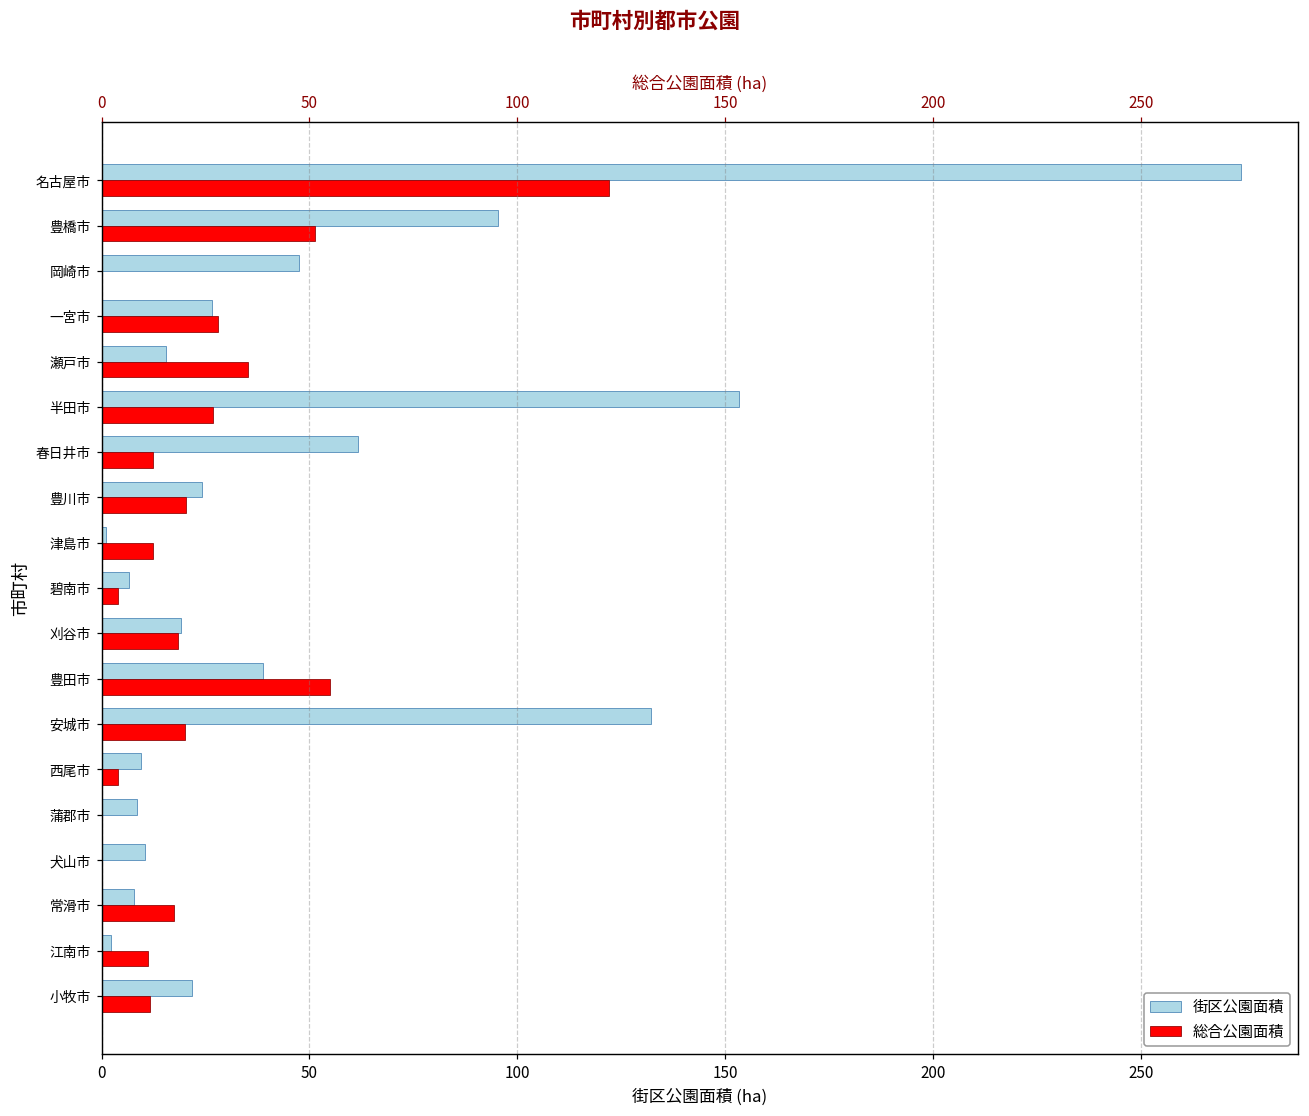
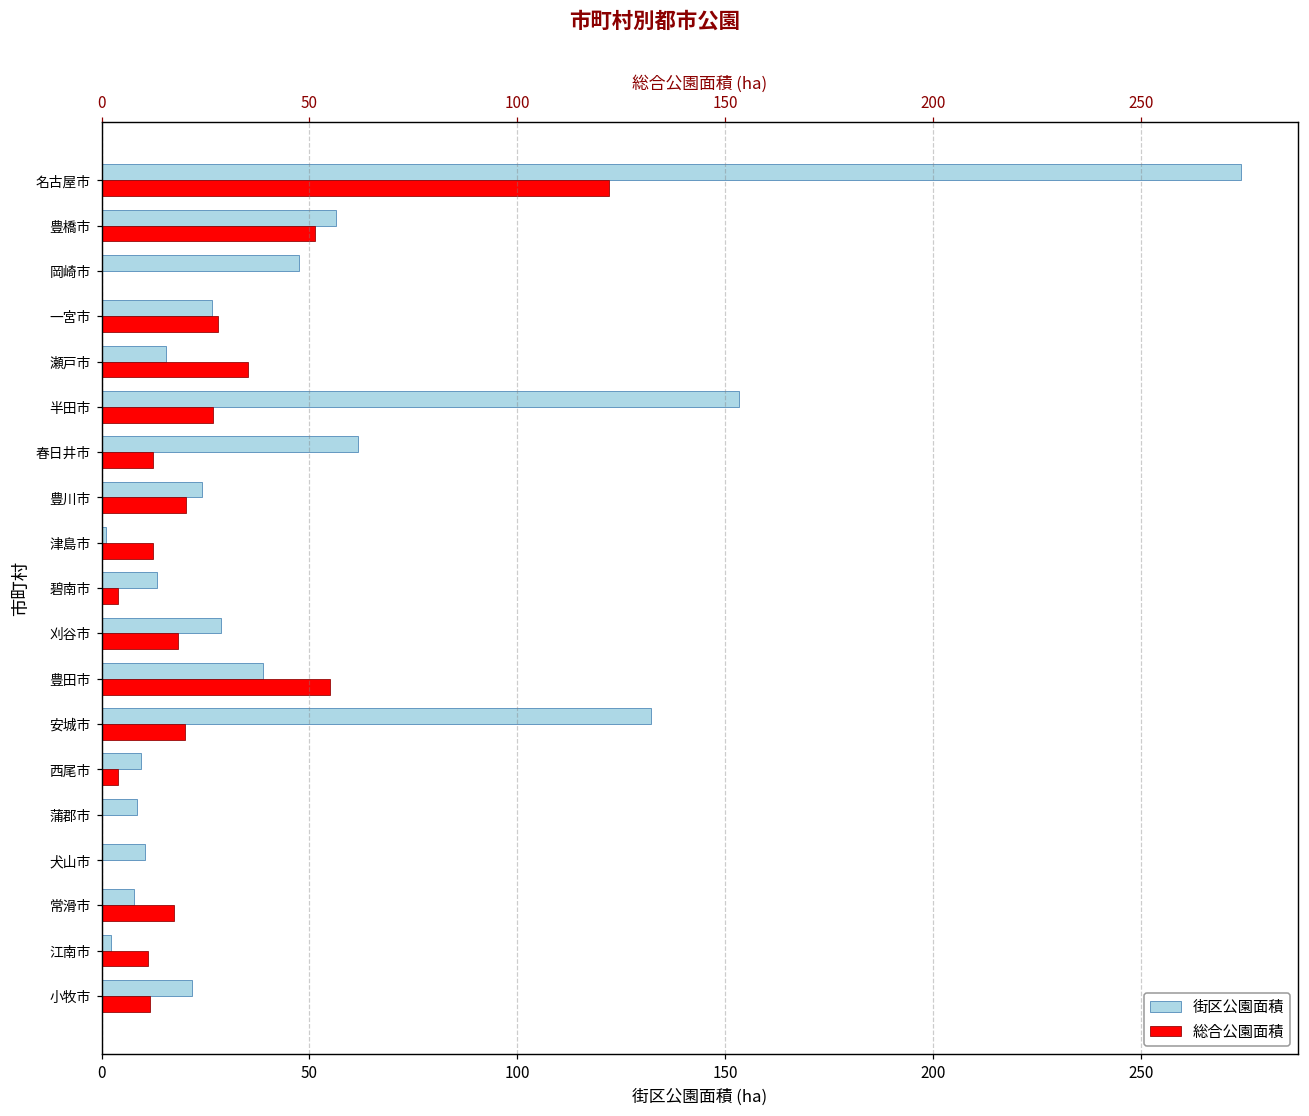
街区公園面積, 豊橋市: 95 -> 56
街区公園面積, 碧南市: 7 -> 13
街区公園面積, 刈谷市: 19 -> 29
